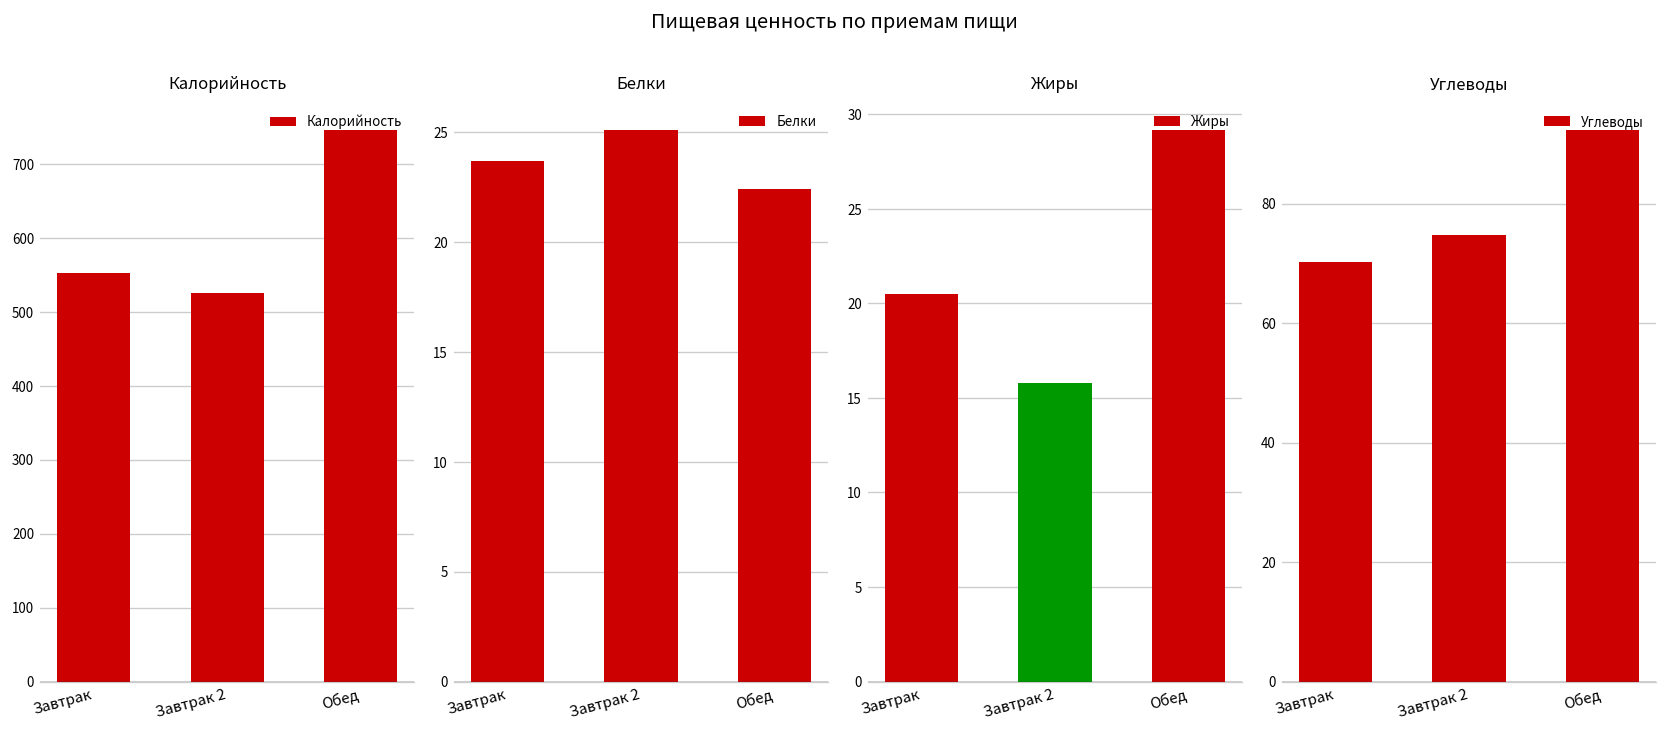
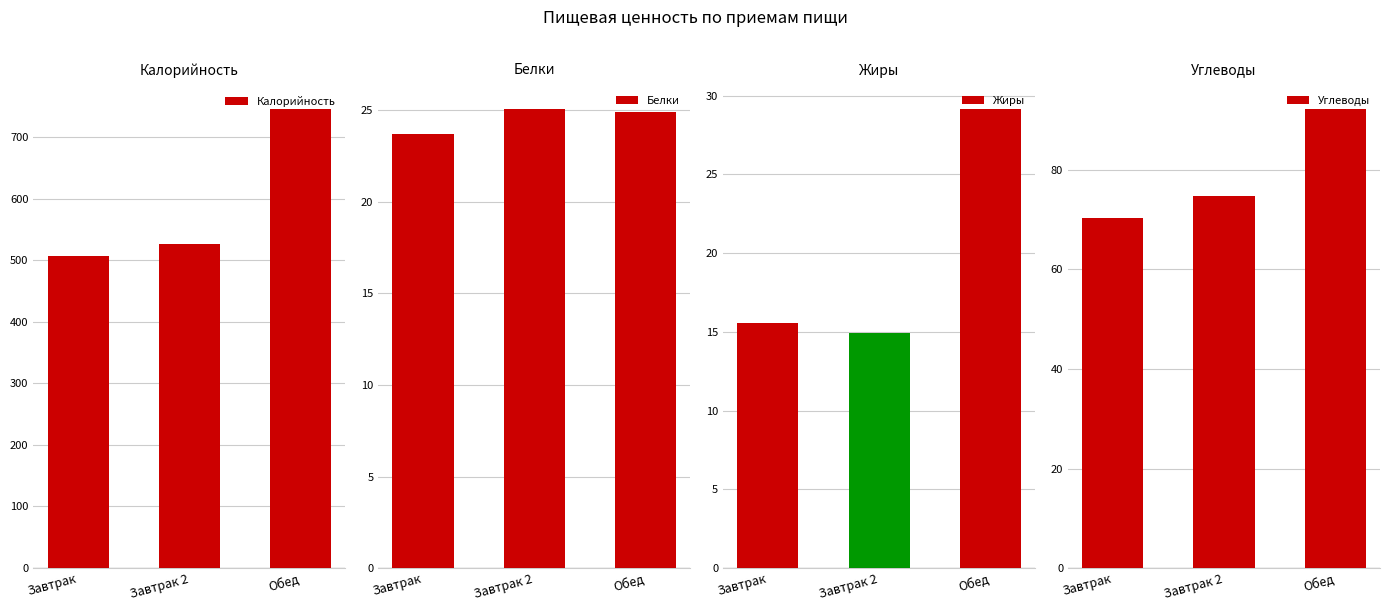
Калорийность, Завтрак: 550 -> 510
Белки, Обед: 22.4 -> 24.9
Жиры, Завтрак: 20.5 -> 15.6
Жиры, Завтрак 2: 15.8 -> 14.9
